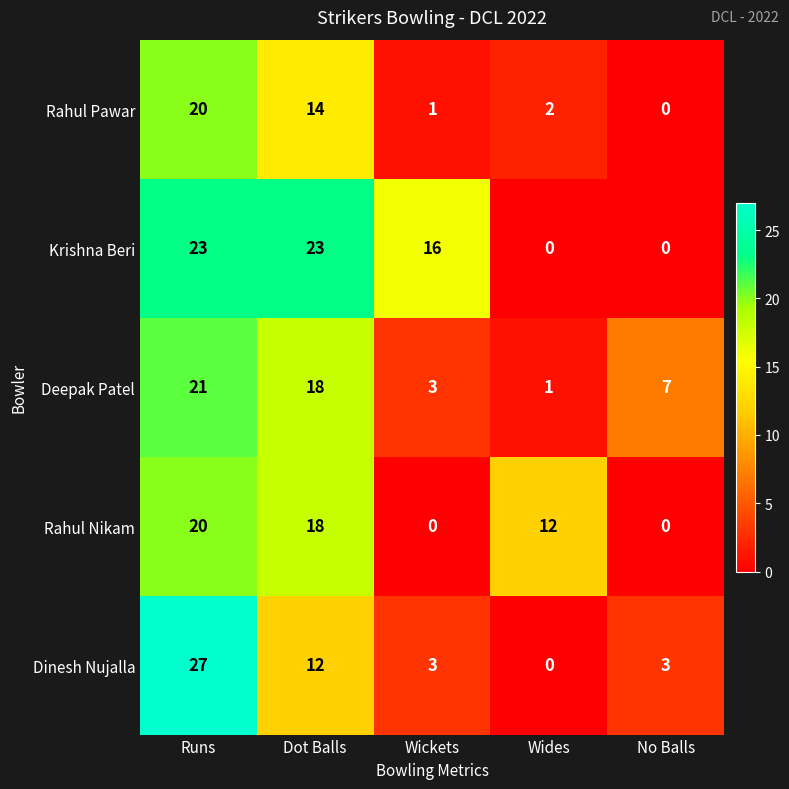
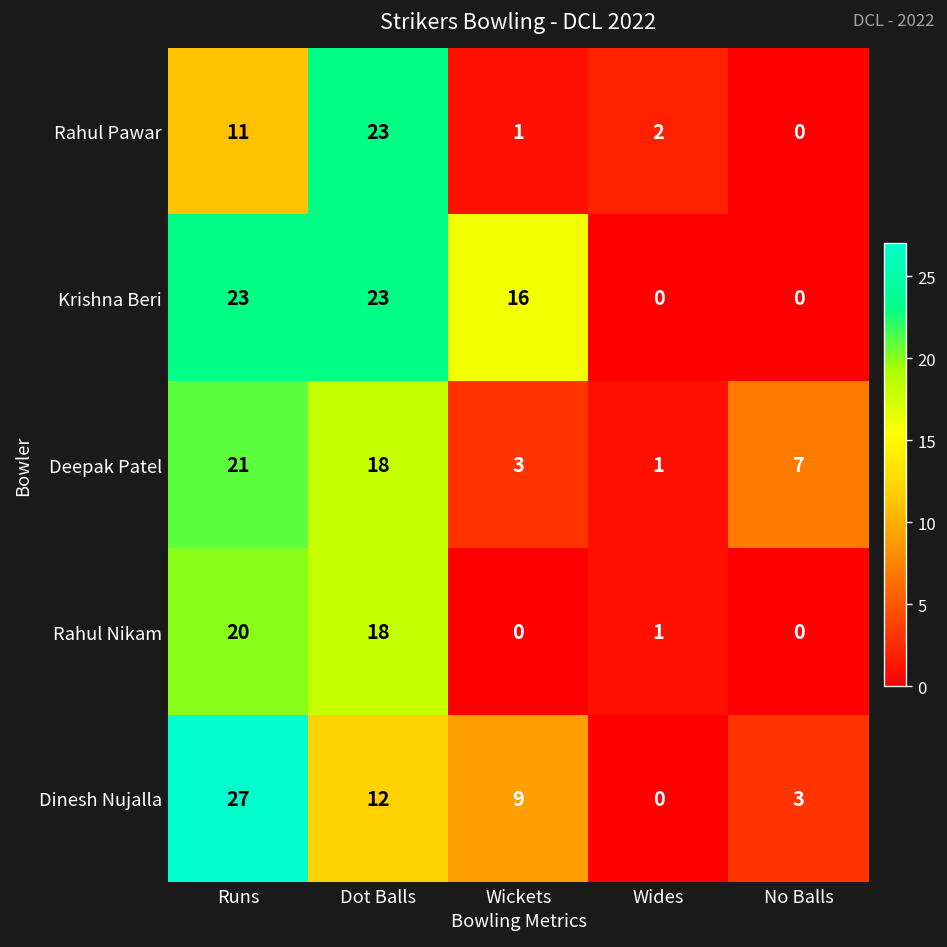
Rahul Pawar, Runs: 20 -> 11
Rahul Pawar, Dot Balls: 14 -> 23
Rahul Nikam, Wides: 12 -> 1
Dinesh Nujalla, Wickets: 3 -> 9
